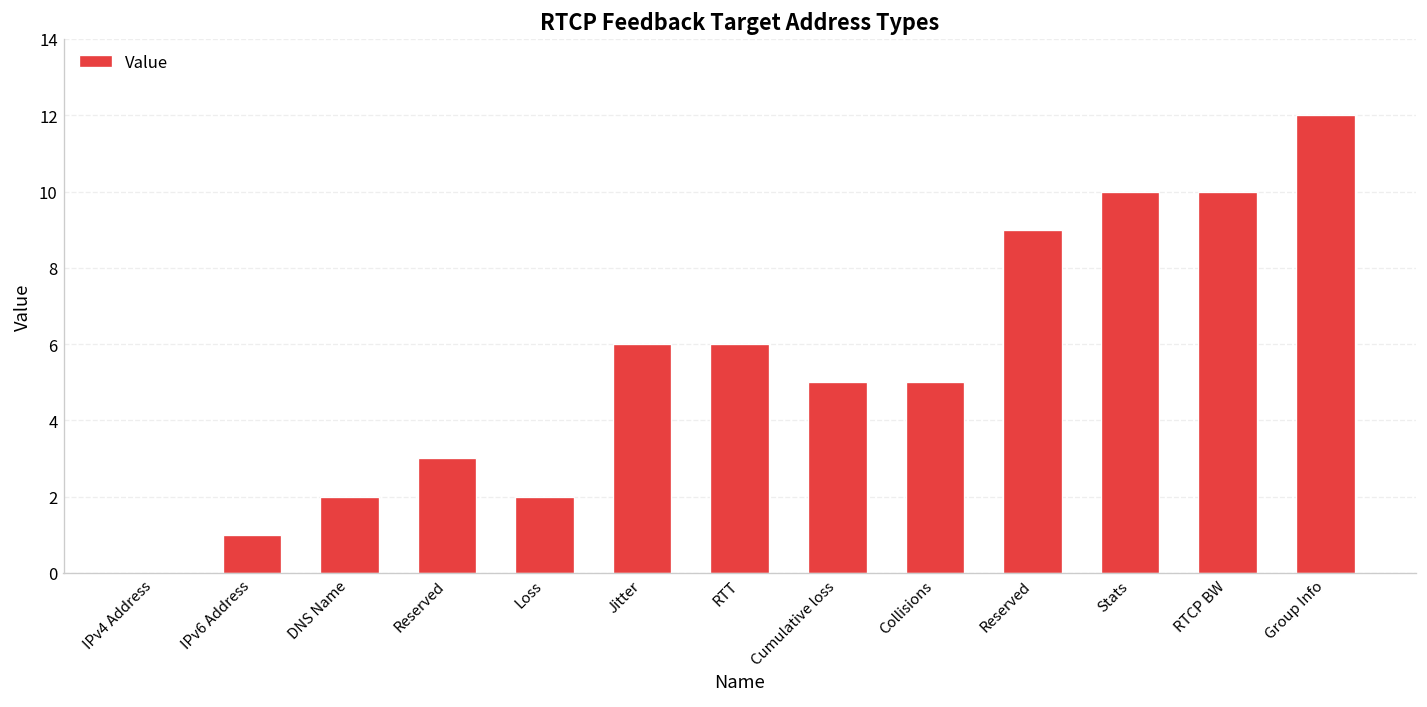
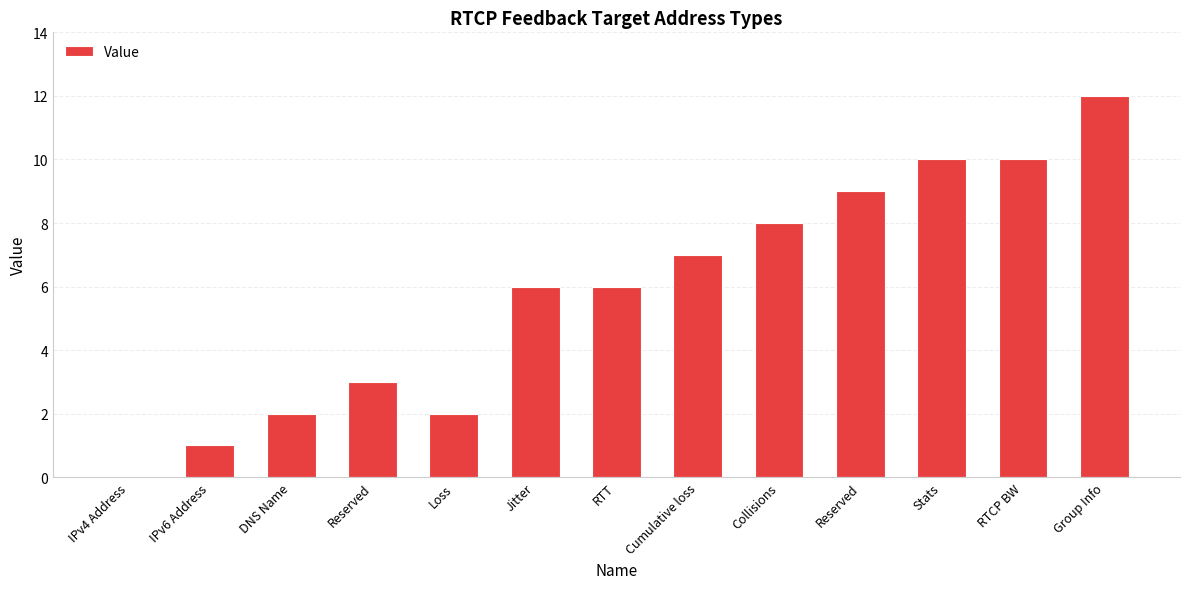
Cumulative loss: 5 -> 7
Collisions: 5 -> 8
